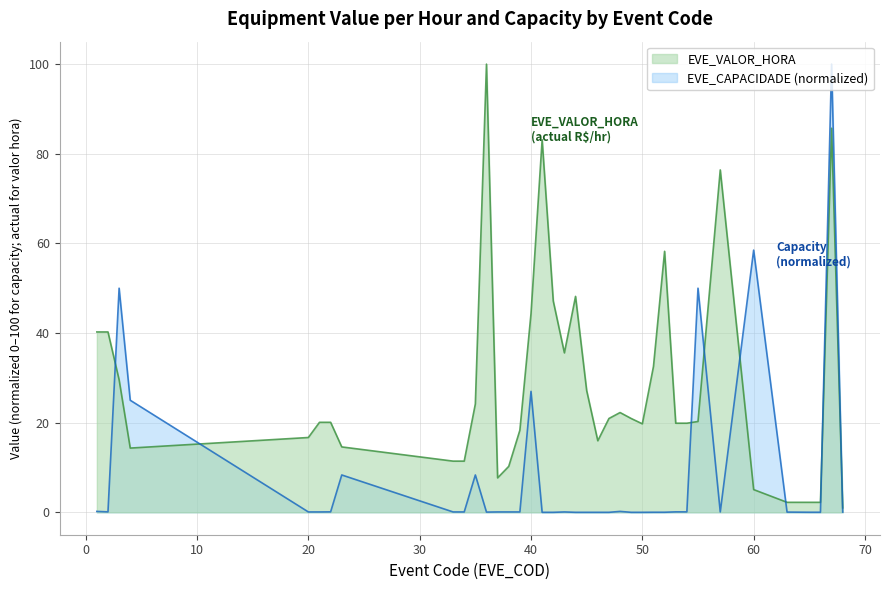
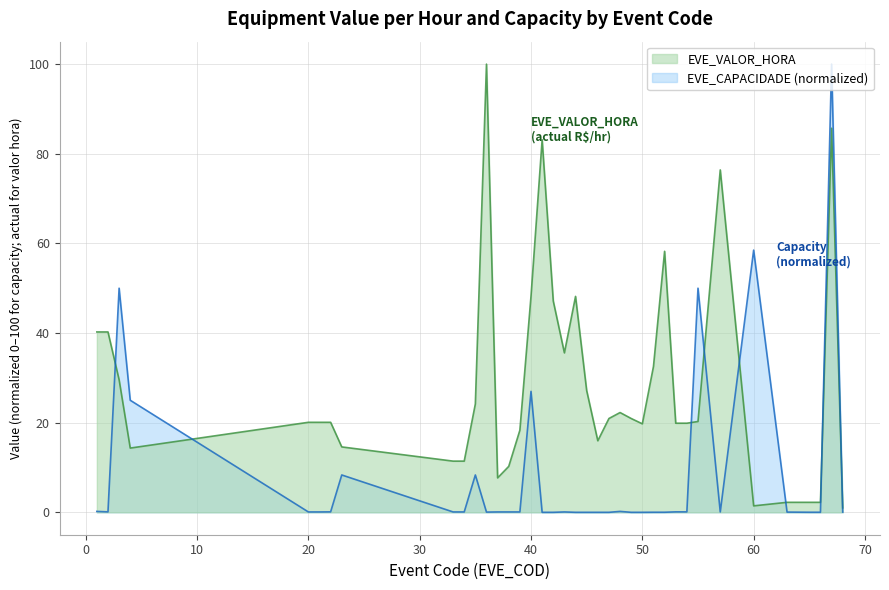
EVE_VALOR_HORA, 20: 17 -> 20
EVE_VALOR_HORA, 40: 44 -> 48
EVE_VALOR_HORA, 60: 5 -> 1
